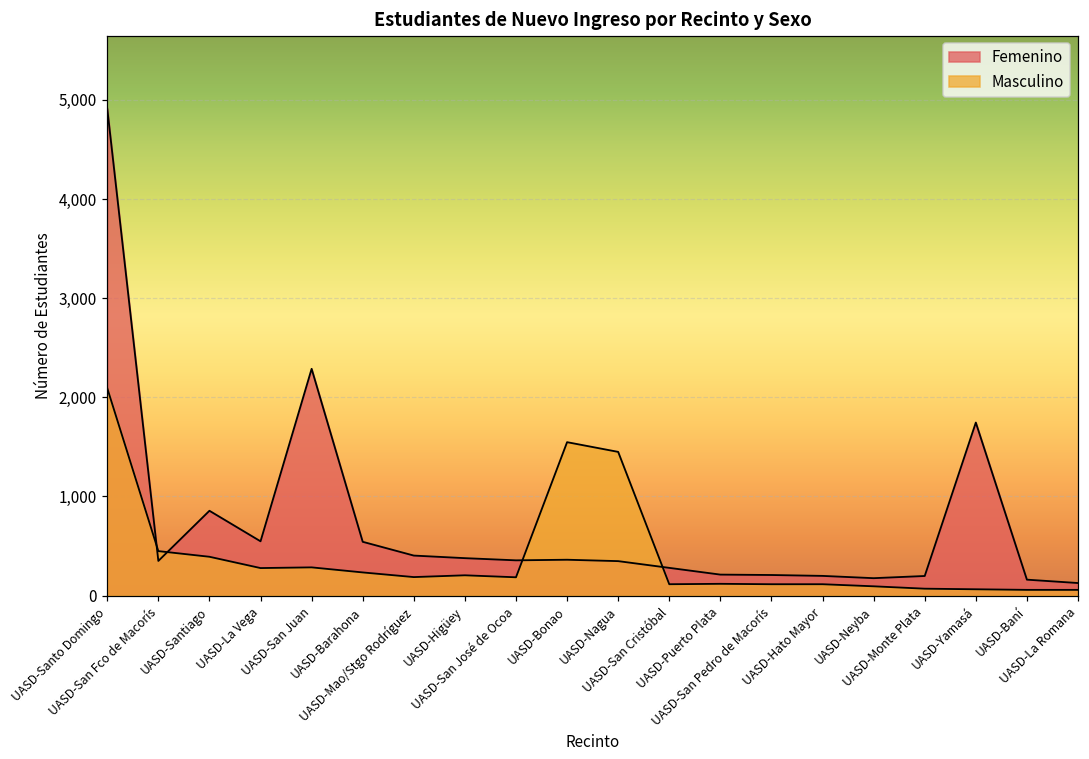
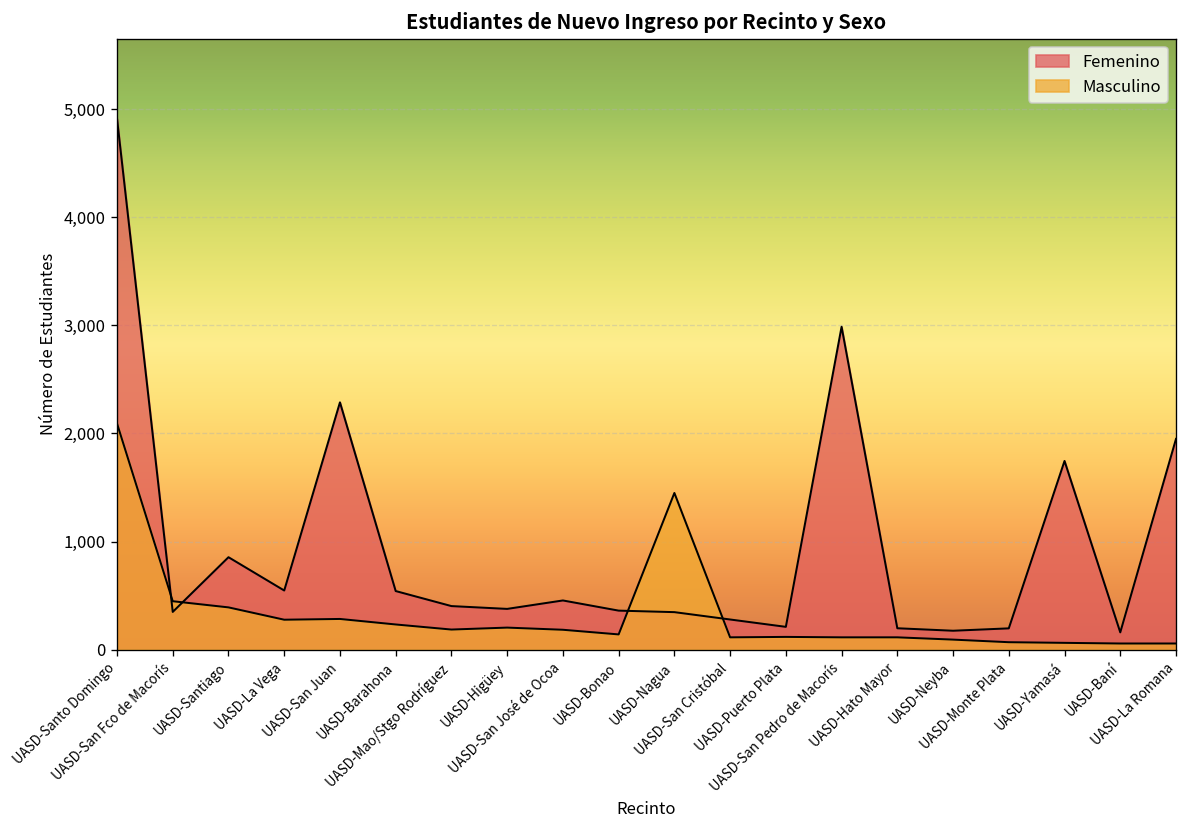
Femenino, UASD-San José de Ocoa: 400 -> 500
Masculino, UASD-Bonao: 1,500 -> 100
Femenino, UASD-San Pedro de Macorís: 200 -> 3,000
Femenino, UASD-La Romana: 100 -> 1,900
